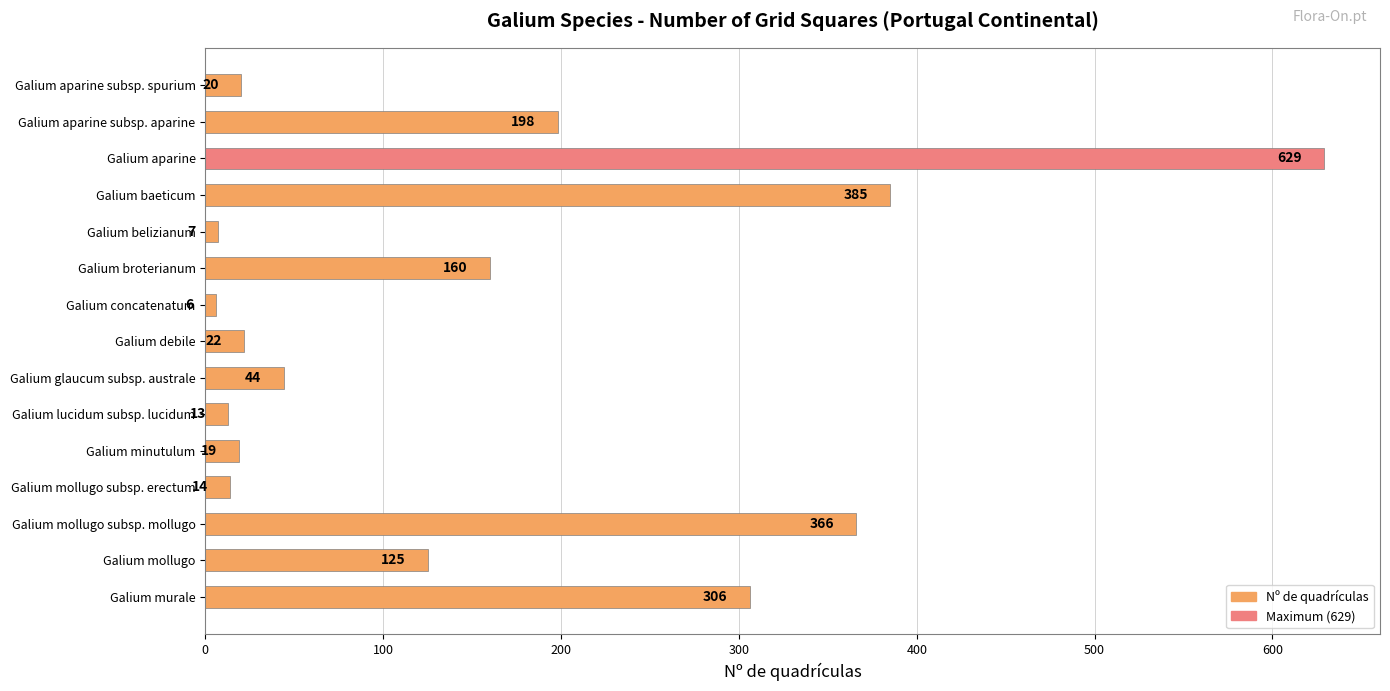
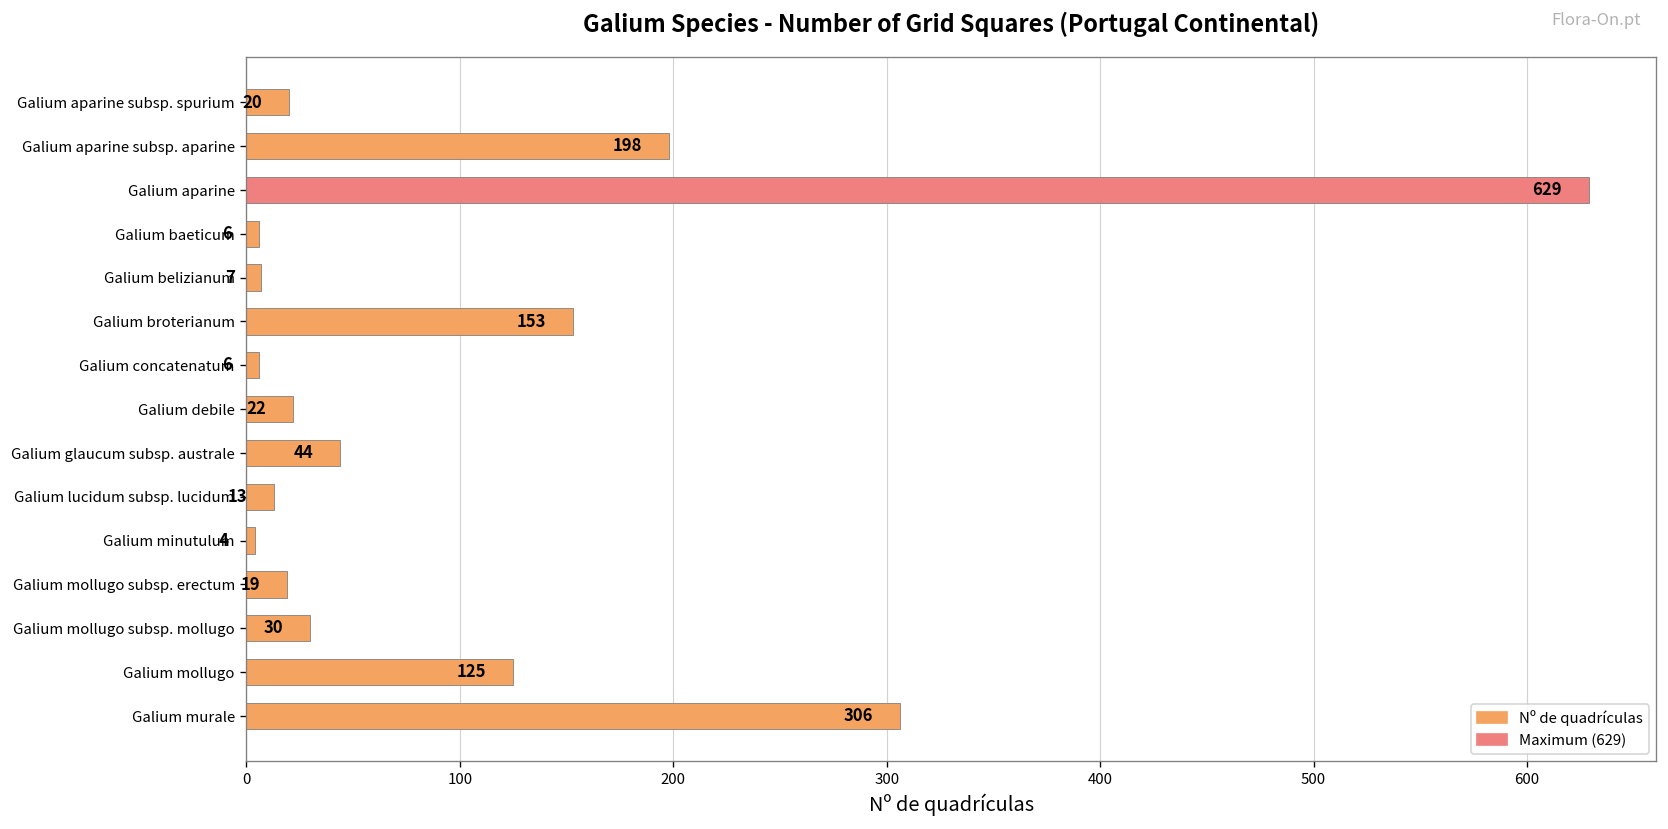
Galium baeticum: 385 -> 6
Galium broterianum: 160 -> 153
Galium minutulum: 19 -> 4
Galium mollugo subsp. erectum: 14 -> 19
Galium mollugo subsp. mollugo: 366 -> 30
